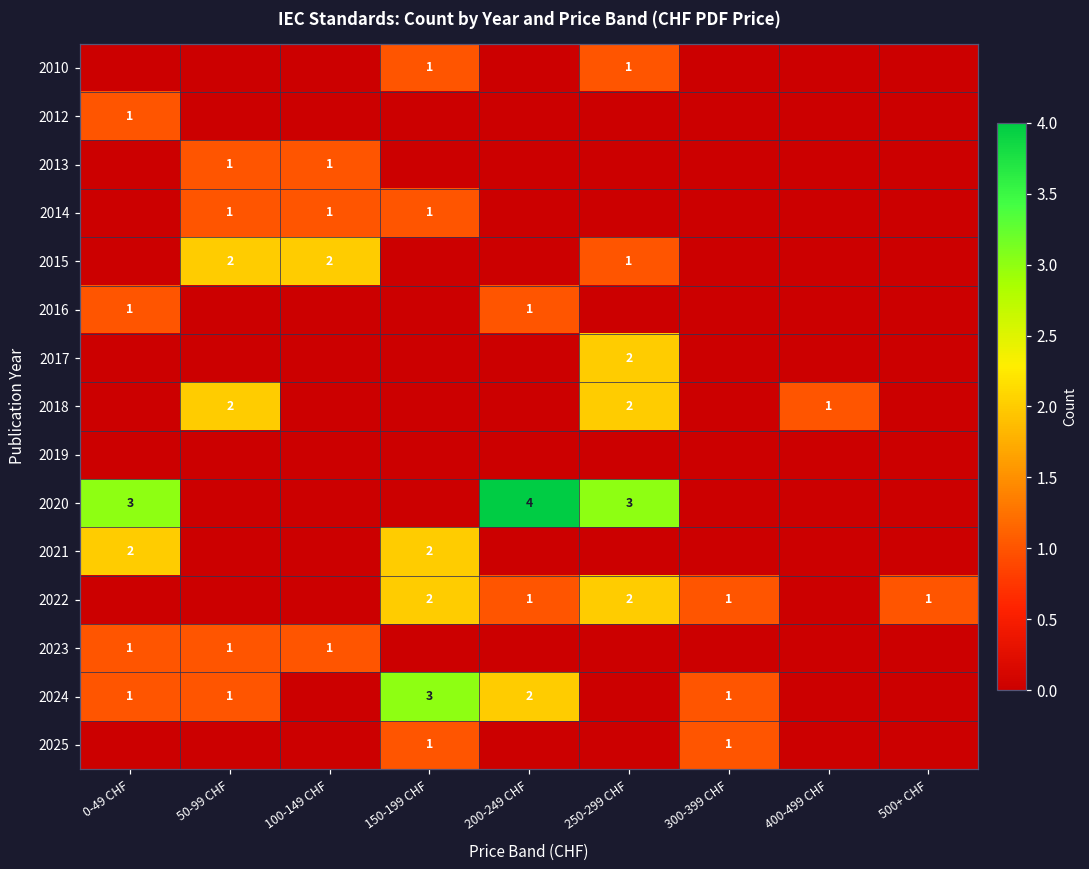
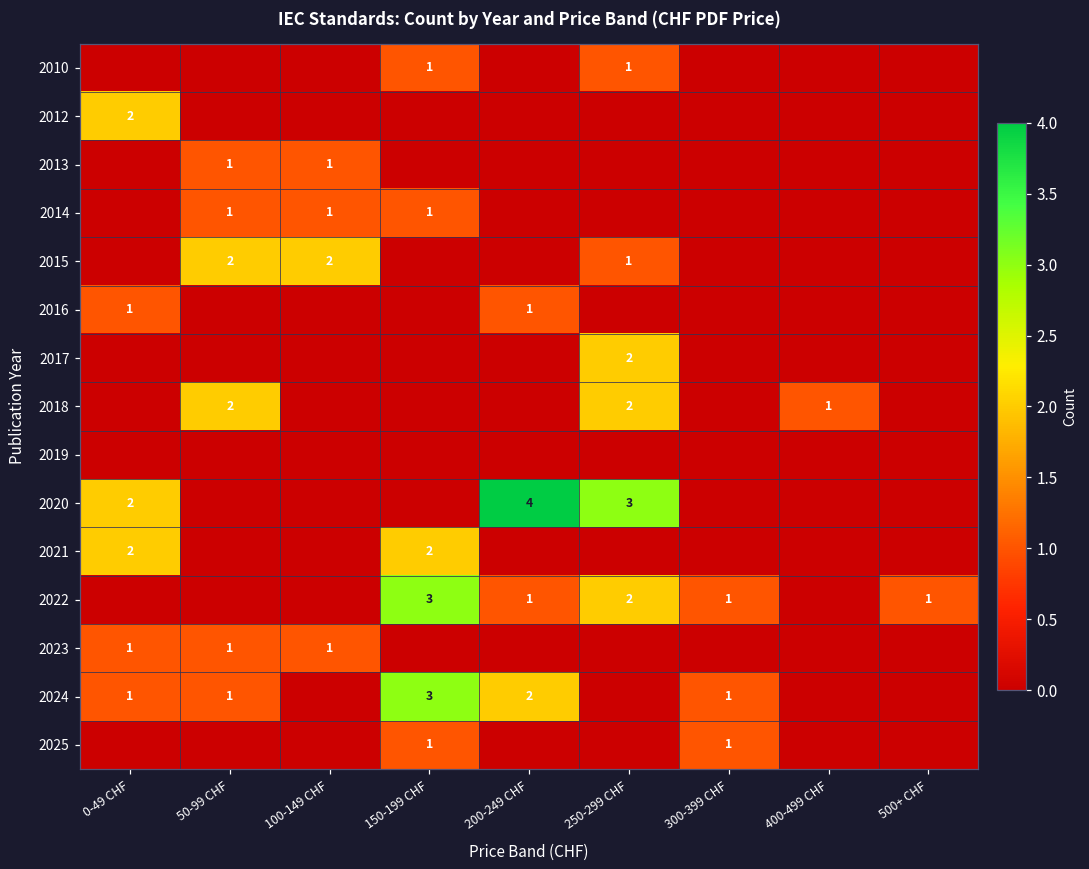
2012, 0-49 CHF: 1 -> 2
2020, 0-49 CHF: 3 -> 2
2022, 150-199 CHF: 2 -> 3
